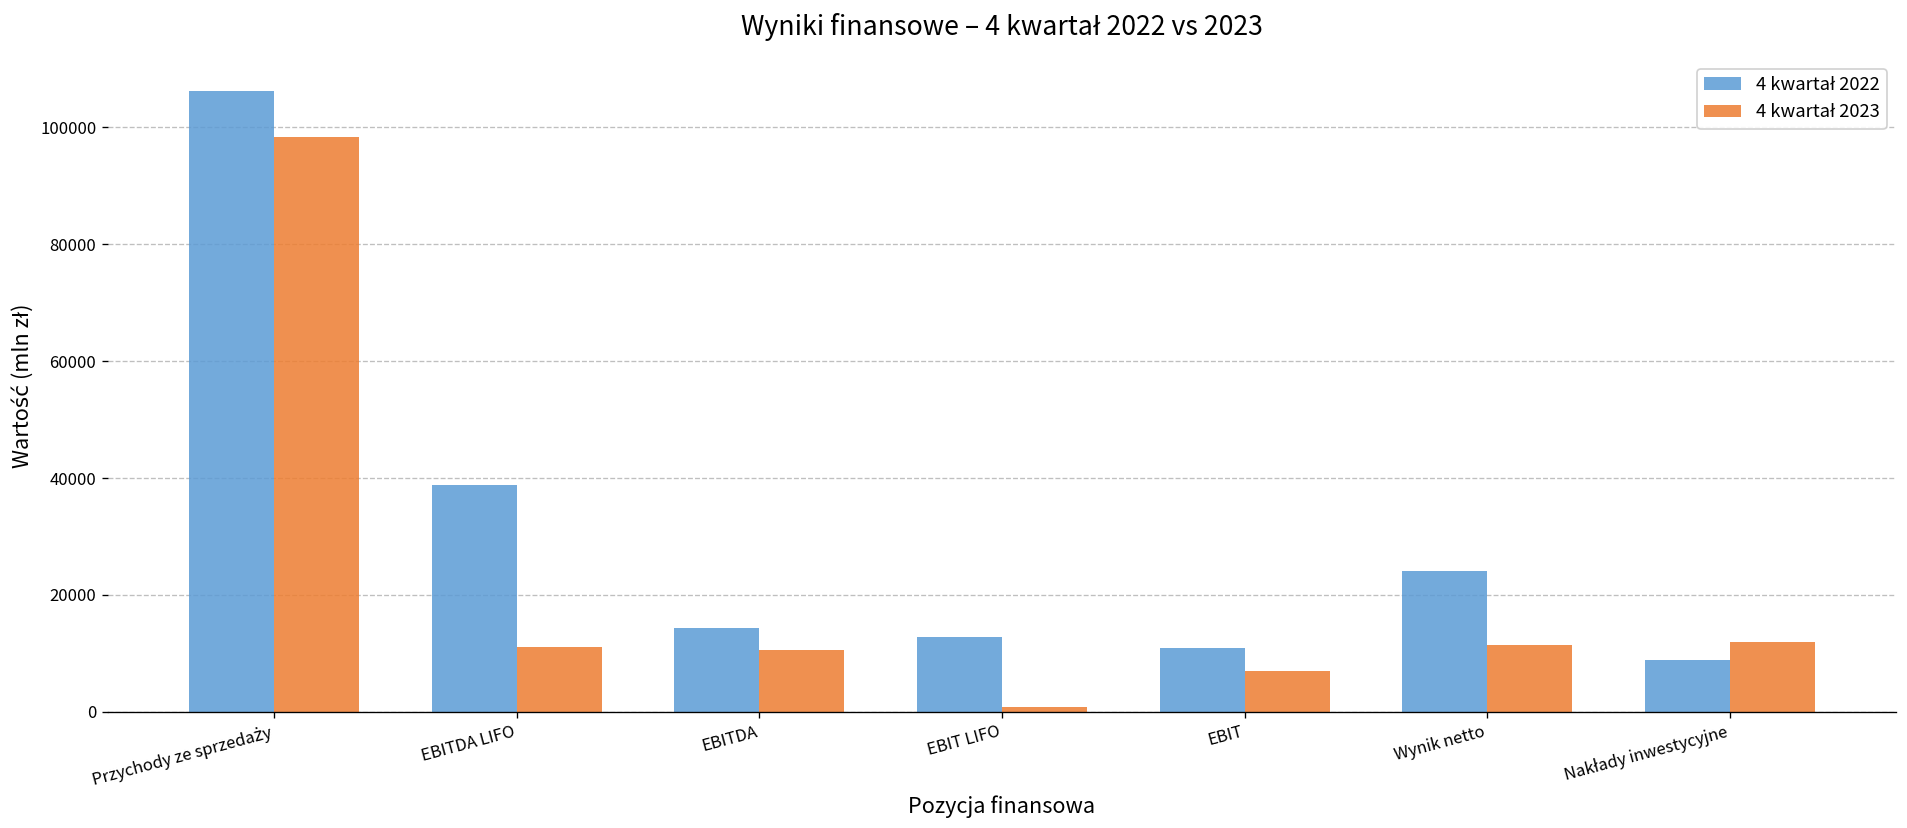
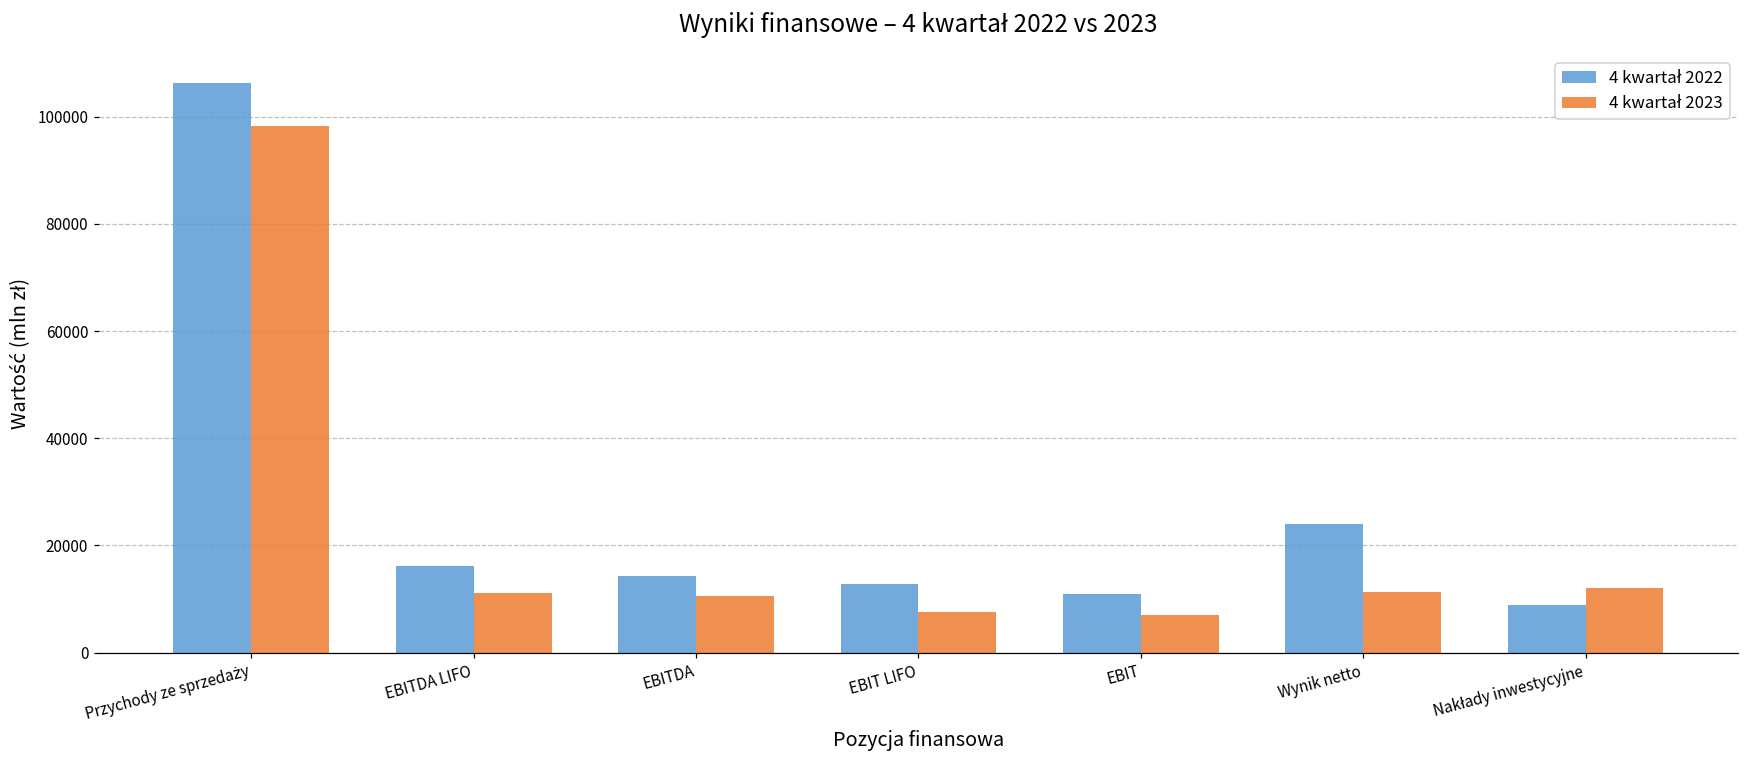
4 kwartał 2022, EBITDA LIFO: 39000 -> 16000
4 kwartał 2023, EBIT LIFO: 1000 -> 8000
